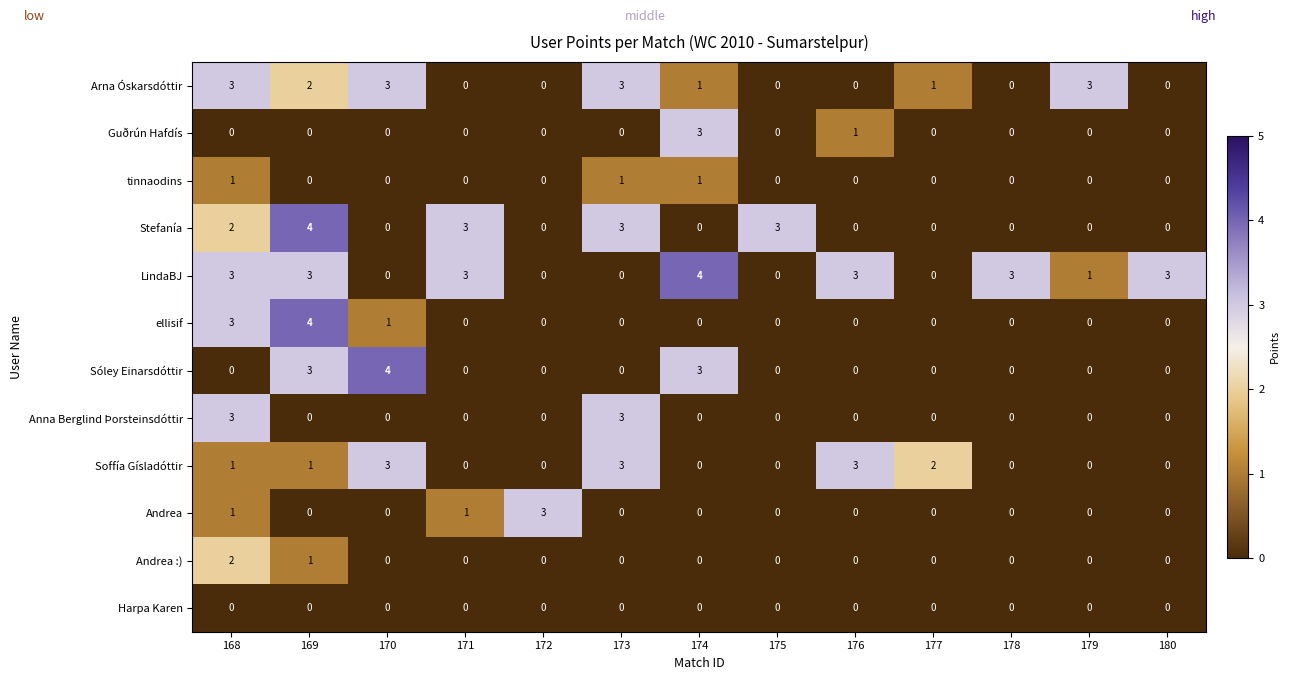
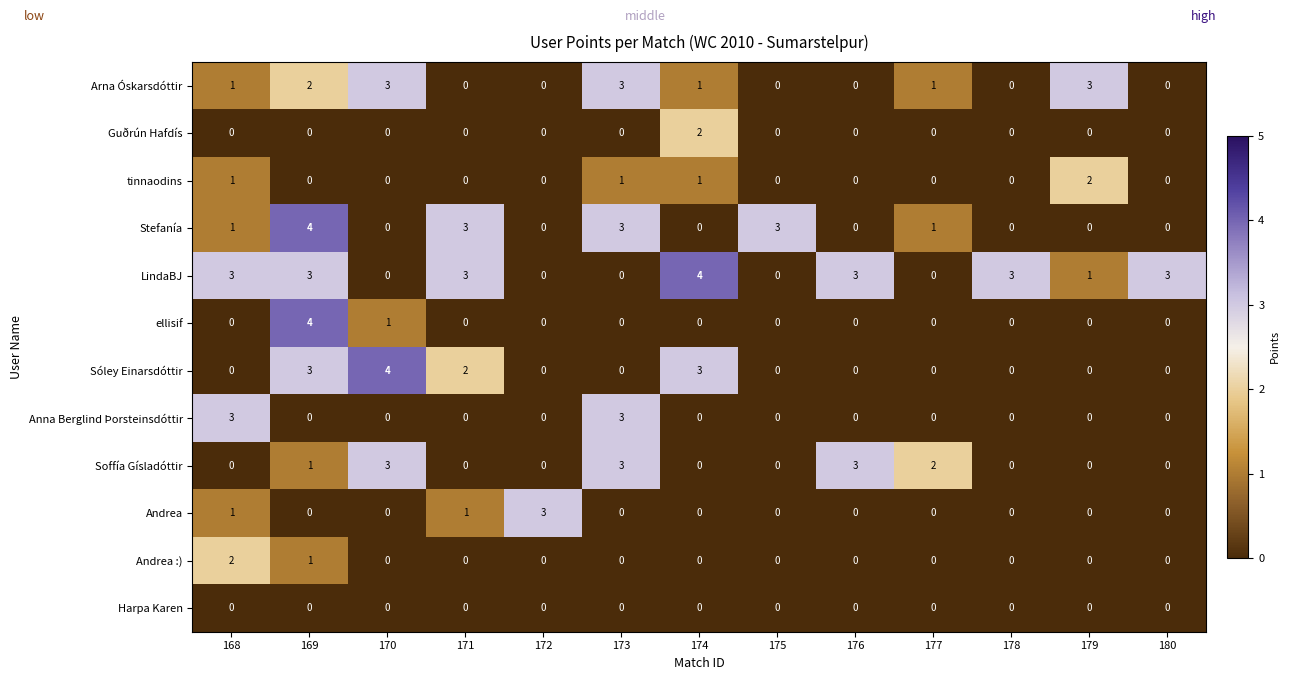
Arna Óskarsdóttir, 168: 3 -> 1
Guðrún Hafdís, 174: 3 -> 2
Guðrún Hafdís, 176: 1 -> 0
tinnaodins, 179: 0 -> 2
Stefanía, 168: 2 -> 1
Stefanía, 177: 0 -> 1
ellisif, 168: 3 -> 0
Sóley Einarsdóttir, 171: 0 -> 2
Soffía Gísladóttir, 168: 1 -> 0
